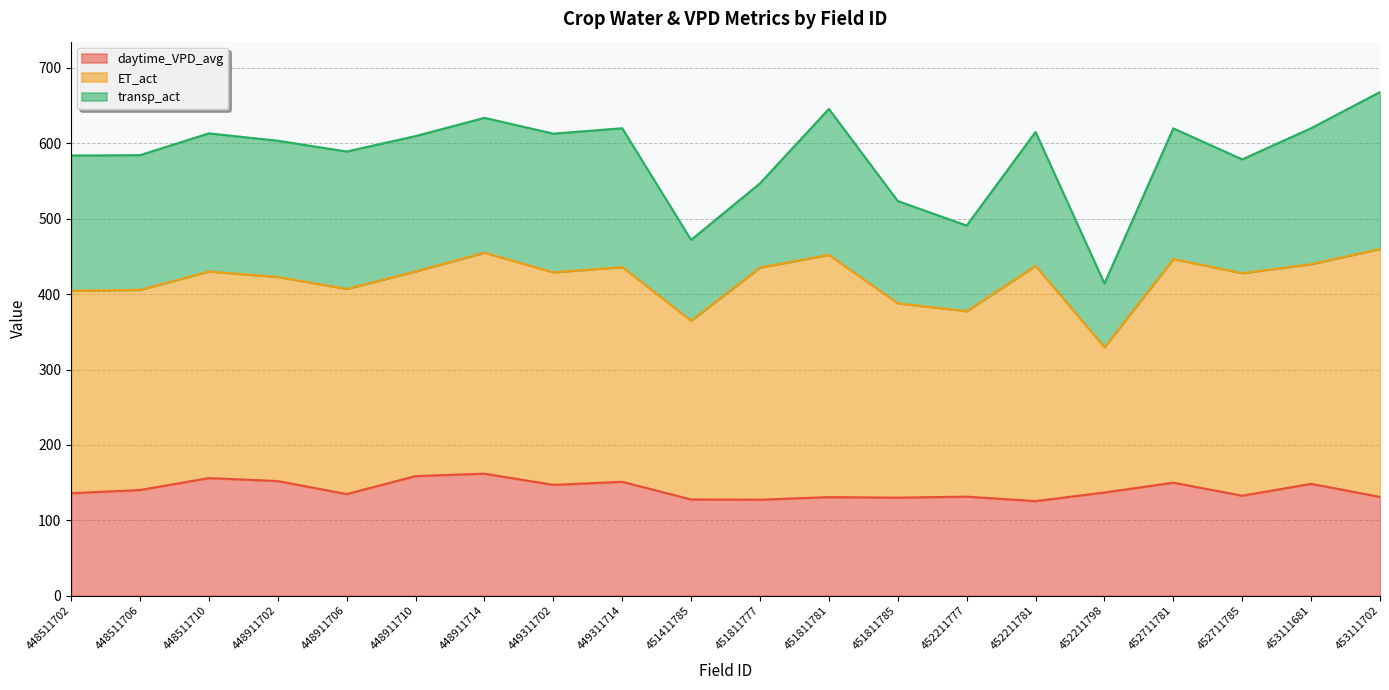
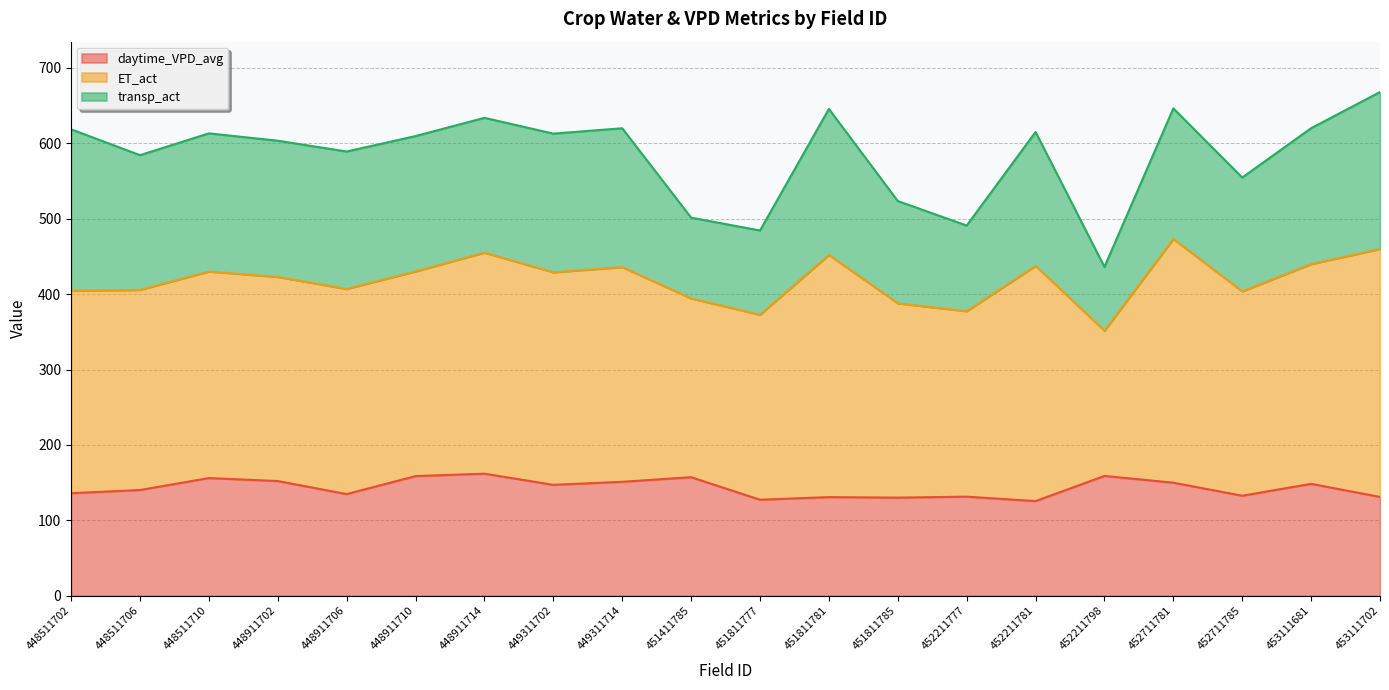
transp_act, 448511702: 180 -> 210
daytime_VPD_avg, 451411785: 130 -> 160
ET_act, 451811777: 310 -> 250
daytime_VPD_avg, 452211798: 140 -> 160
ET_act, 452711781: 300 -> 320
ET_act, 452711785: 300 -> 270
